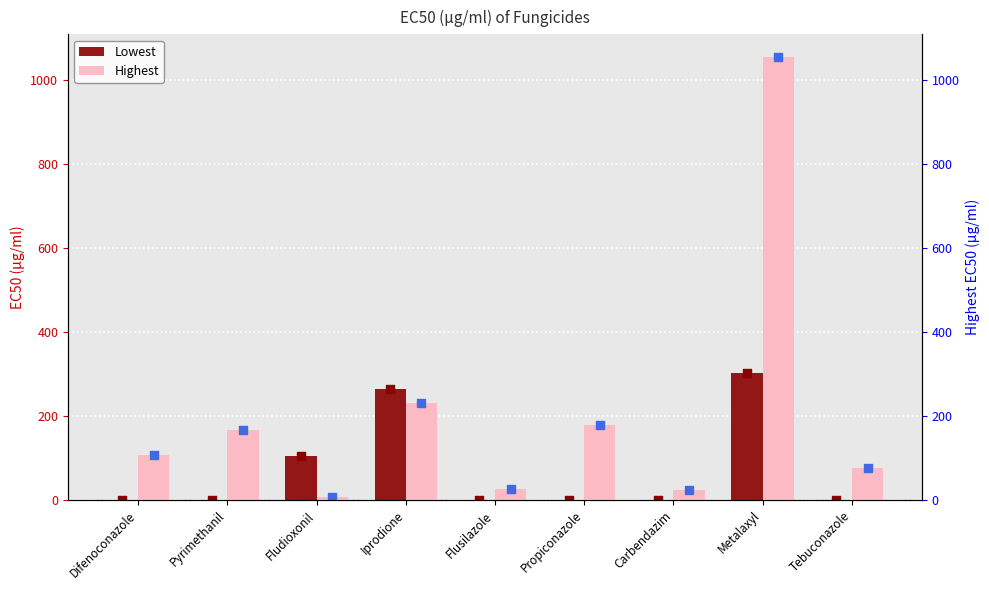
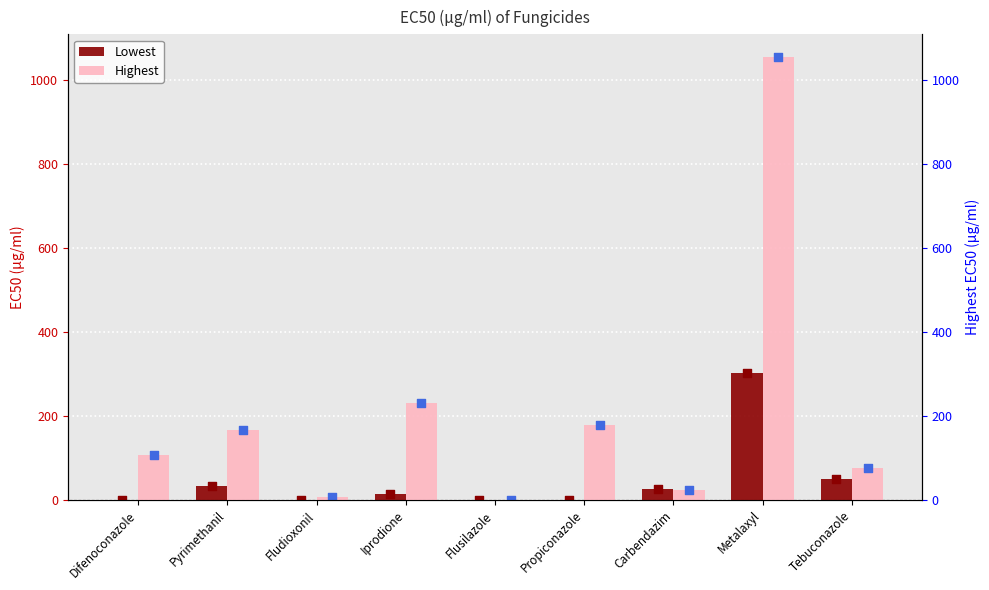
Lowest, Pyrimethanil: 0 -> 30
Lowest, Fludioxonil: 110 -> 0
Lowest, Iprodione: 260 -> 20
Highest, Flusilazole: 30 -> 0
Lowest, Carbendazim: 0 -> 30
Lowest, Tebuconazole: 0 -> 50
